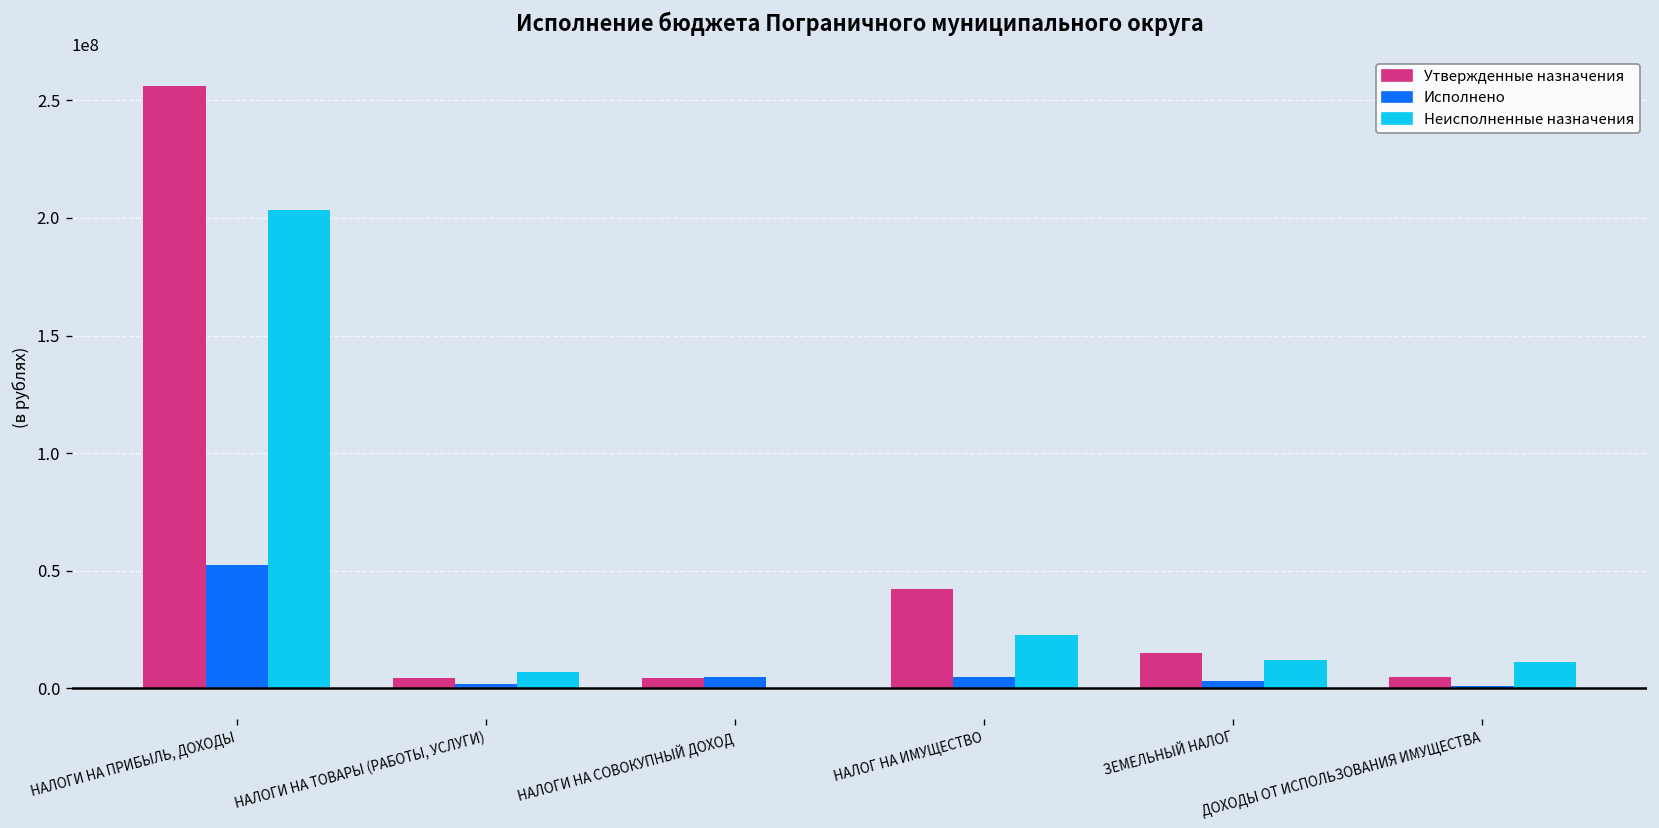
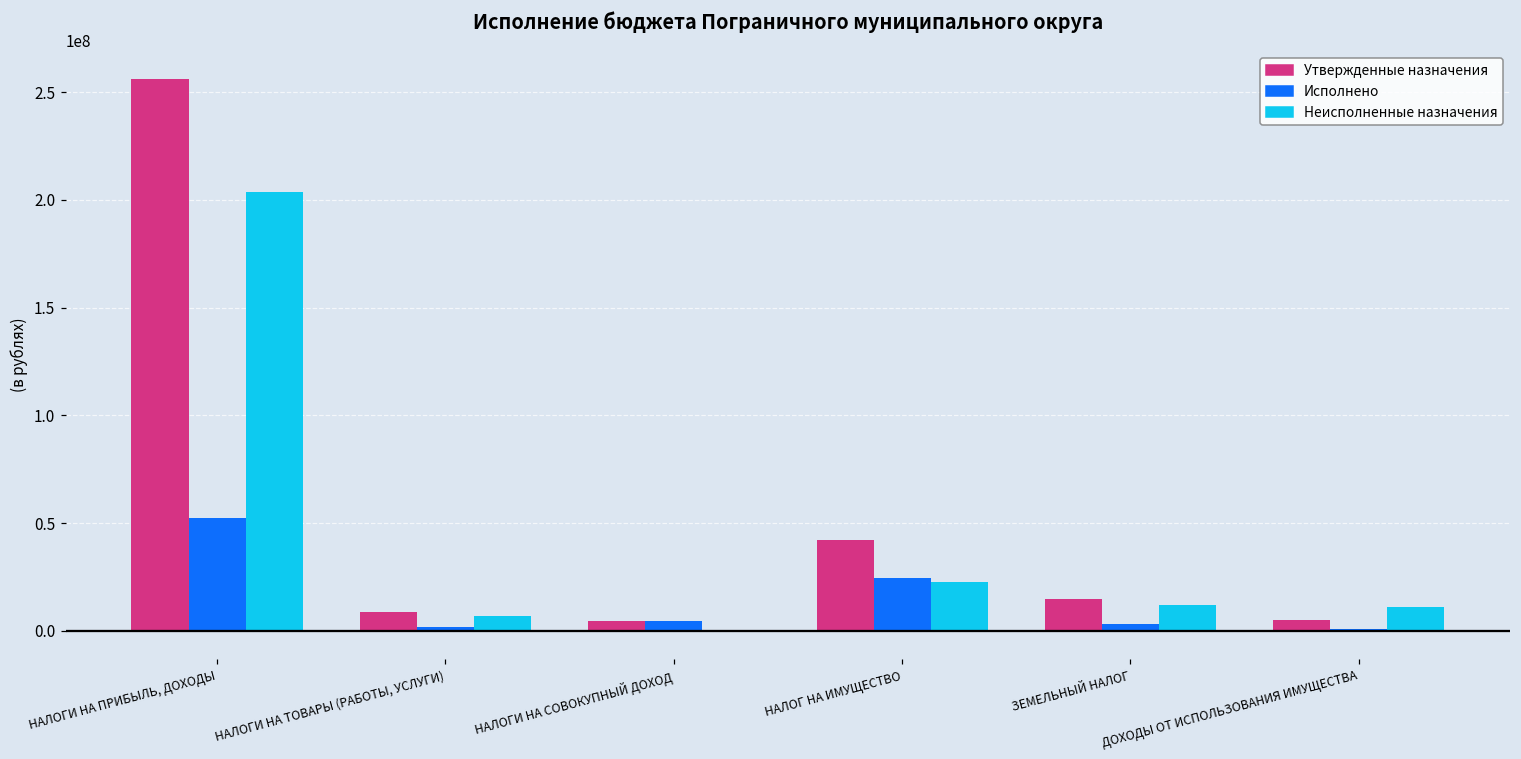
Утвержденные назначения, НАЛОГИ НА ТОВАРЫ (РАБОТЫ, УСЛУГИ): 4000000 -> 9000000
Исполнено, НАЛОГ НА ИМУЩЕСТВО: 5000000 -> 24000000
